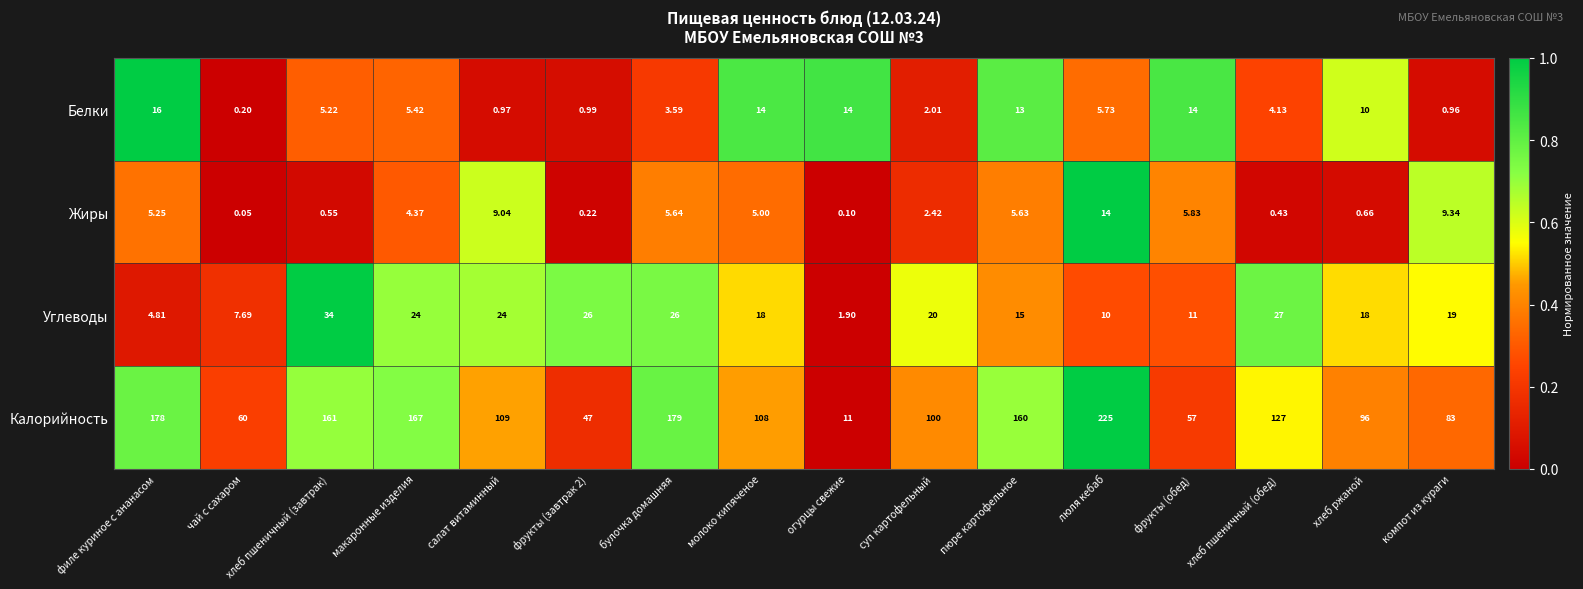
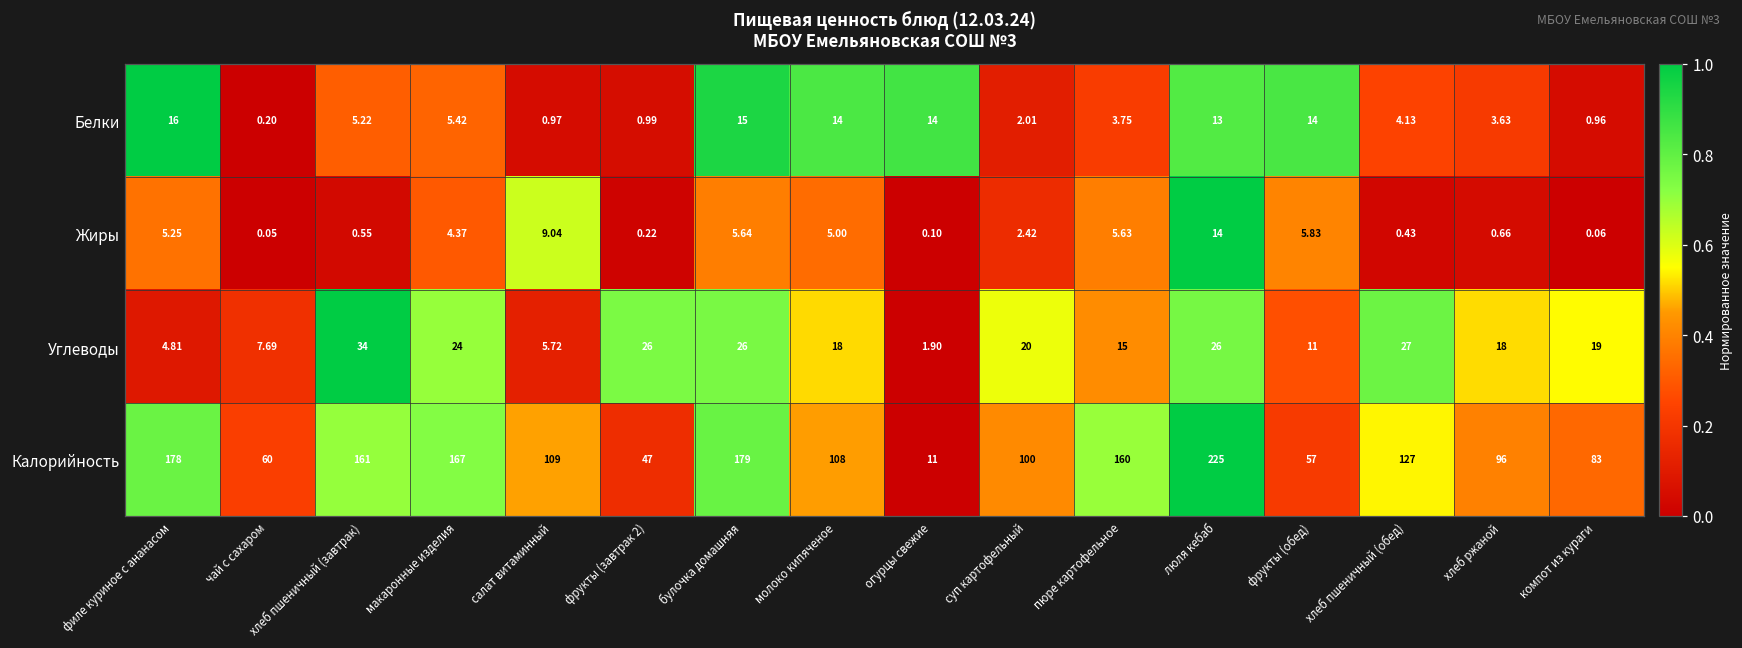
Белки, булочка домашняя: 3.59 -> 15
Белки, пюре картофельное: 13 -> 3.75
Белки, люля кебаб: 5.73 -> 13
Белки, хлеб ржаной: 10 -> 3.63
Жиры, компот из кураги: 9.34 -> 0.06
Углеводы, салат витаминный: 24 -> 5.72
Углеводы, люля кебаб: 10 -> 26
